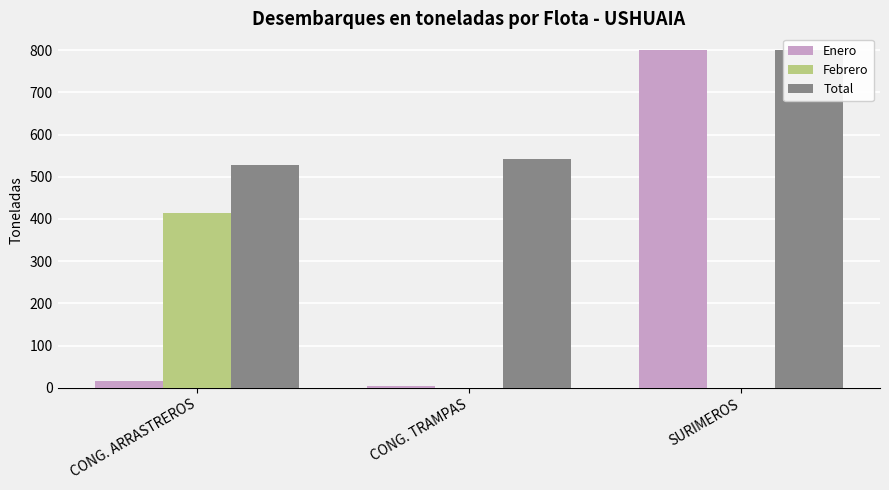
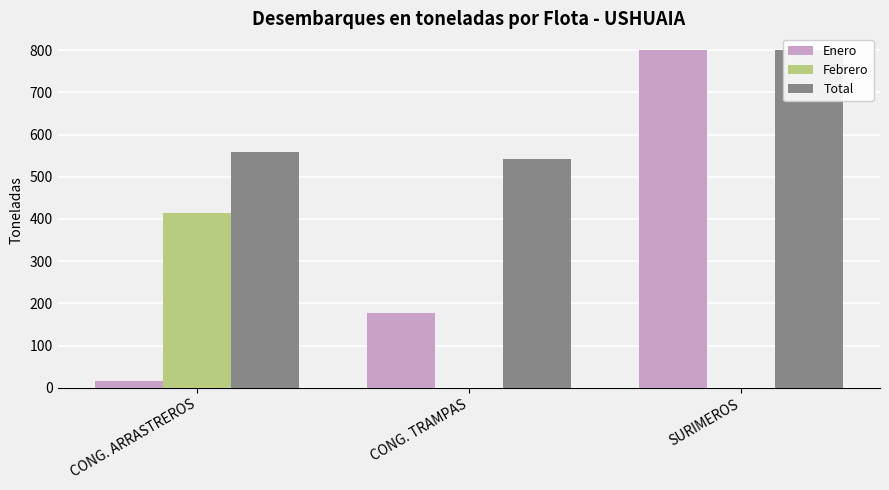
Total, CONG. ARRASTREROS: 530 -> 560
Enero, CONG. TRAMPAS: 0 -> 180
